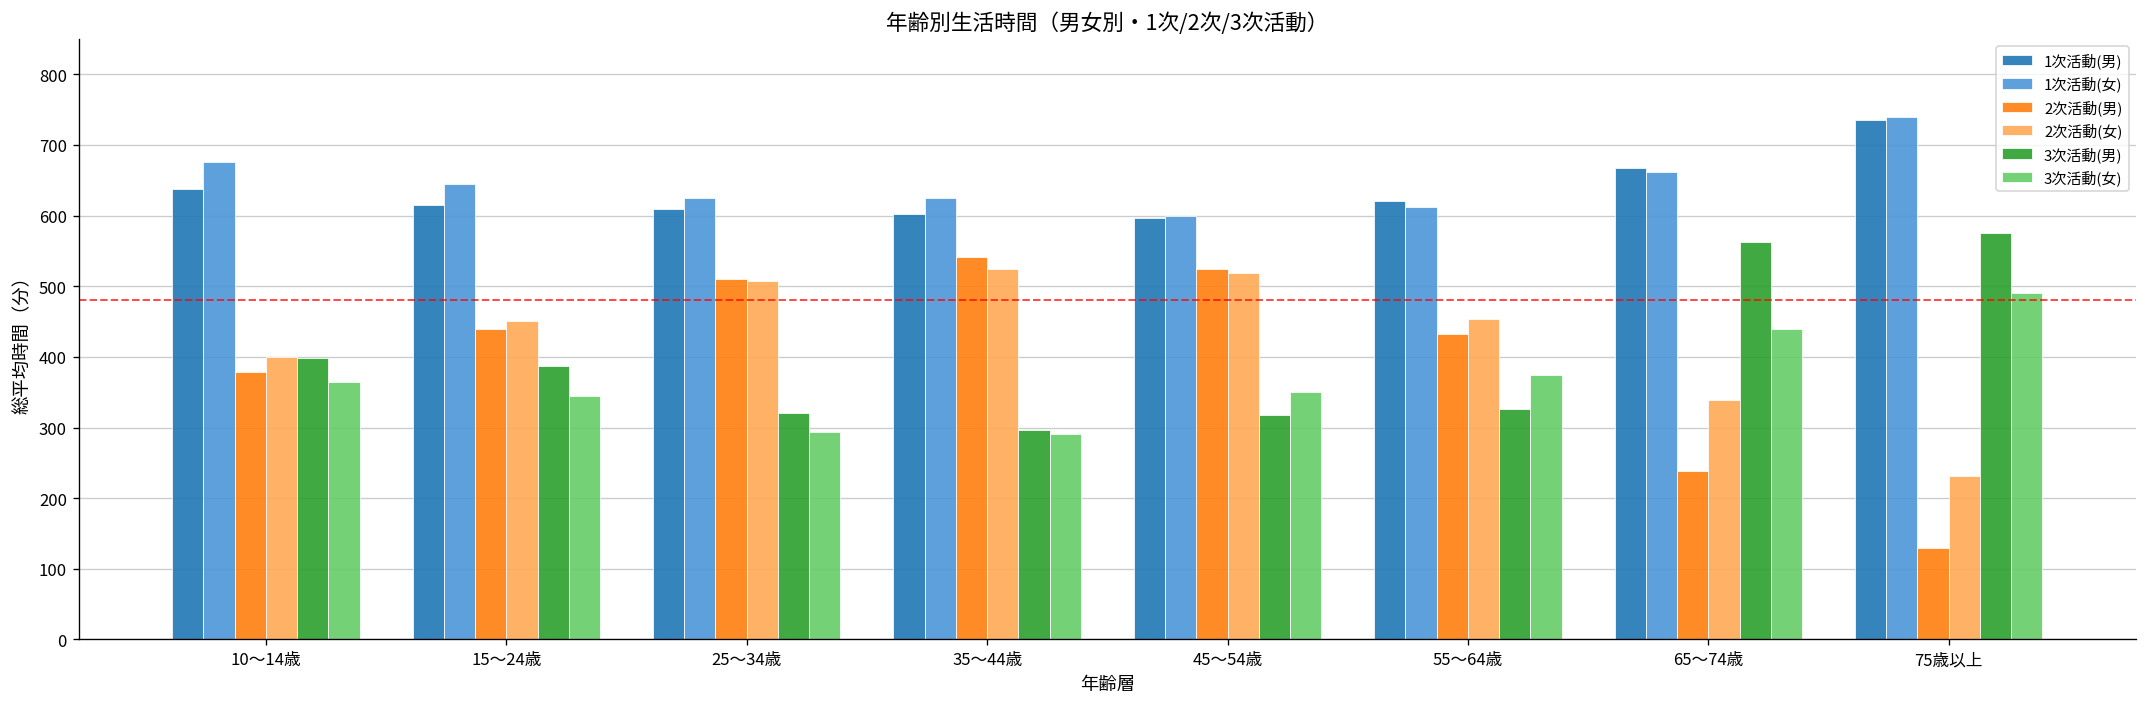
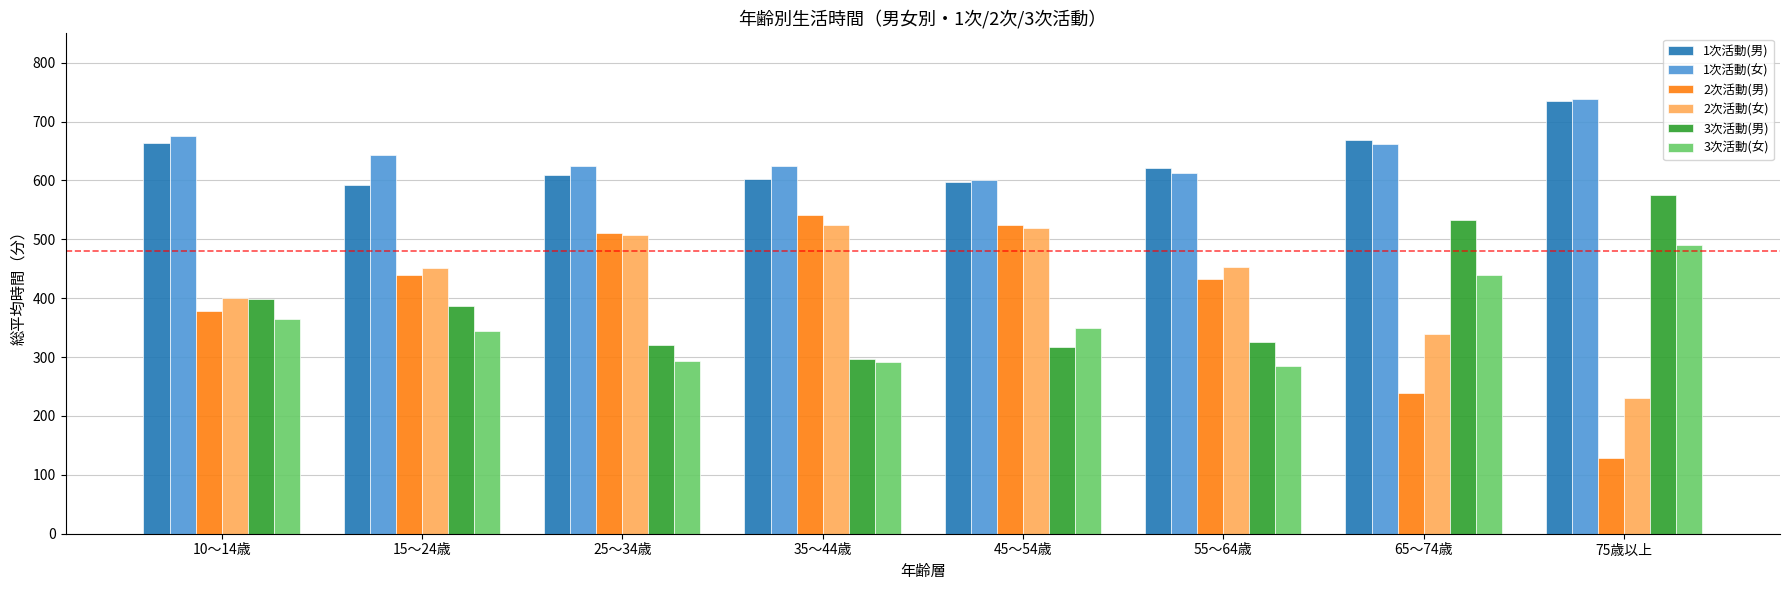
1次活動(男), 10～14歳: 640 -> 660
1次活動(男), 15～24歳: 620 -> 590
3次活動(女), 55～64歳: 370 -> 290
3次活動(男), 65～74歳: 560 -> 530
